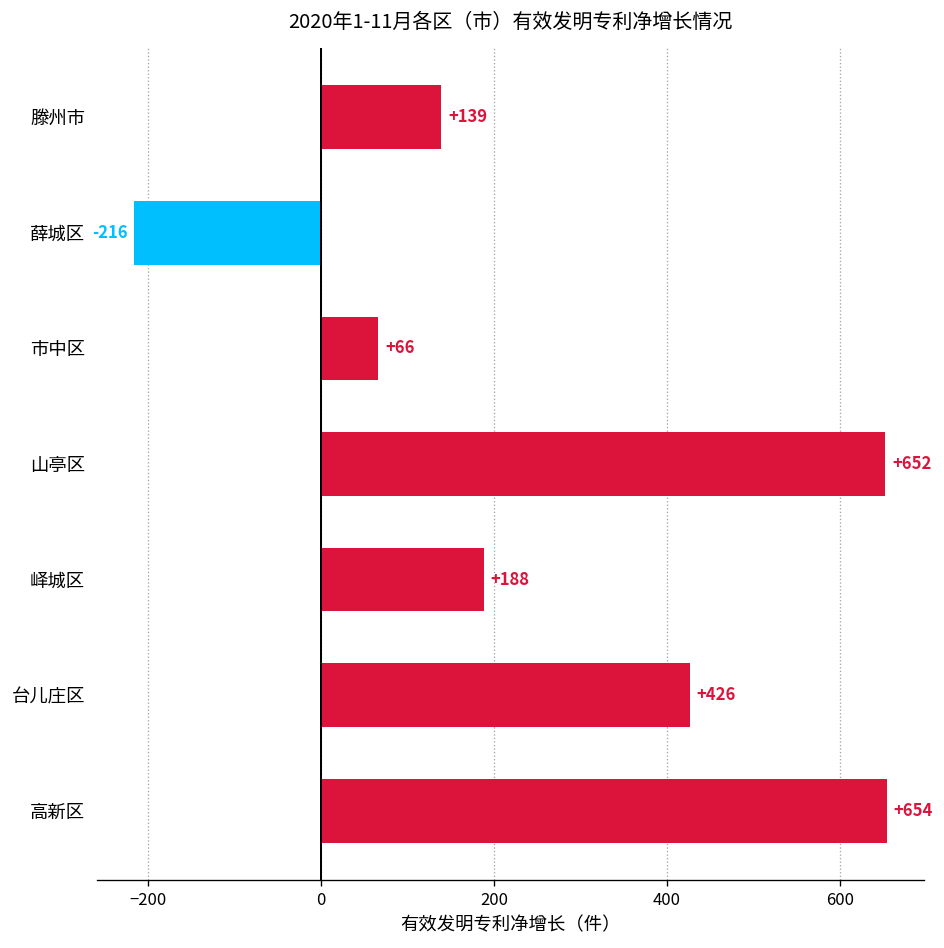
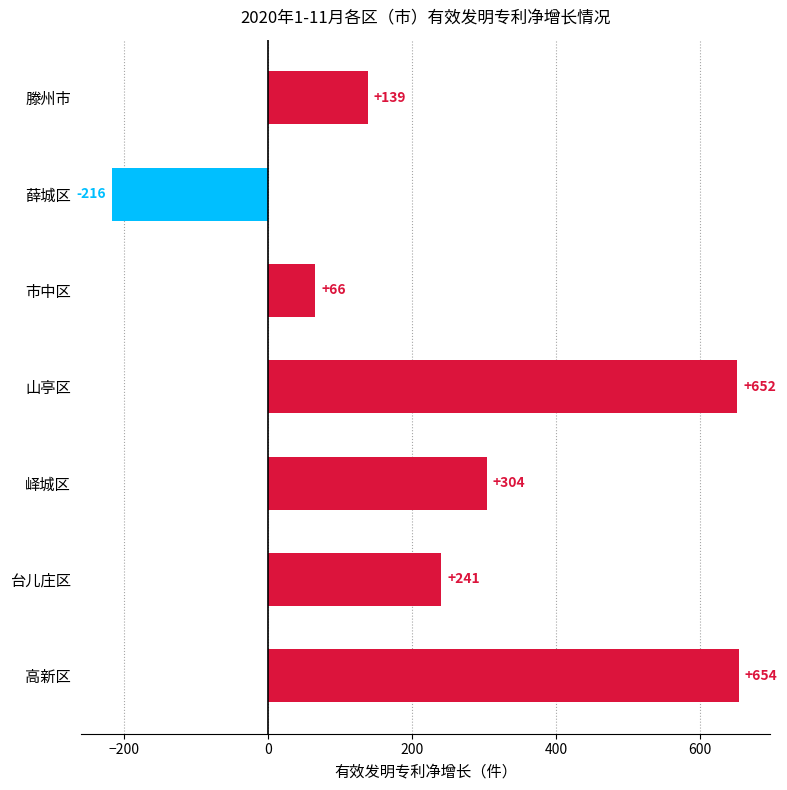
峄城区: +188 -> +304
台儿庄区: +426 -> +241
